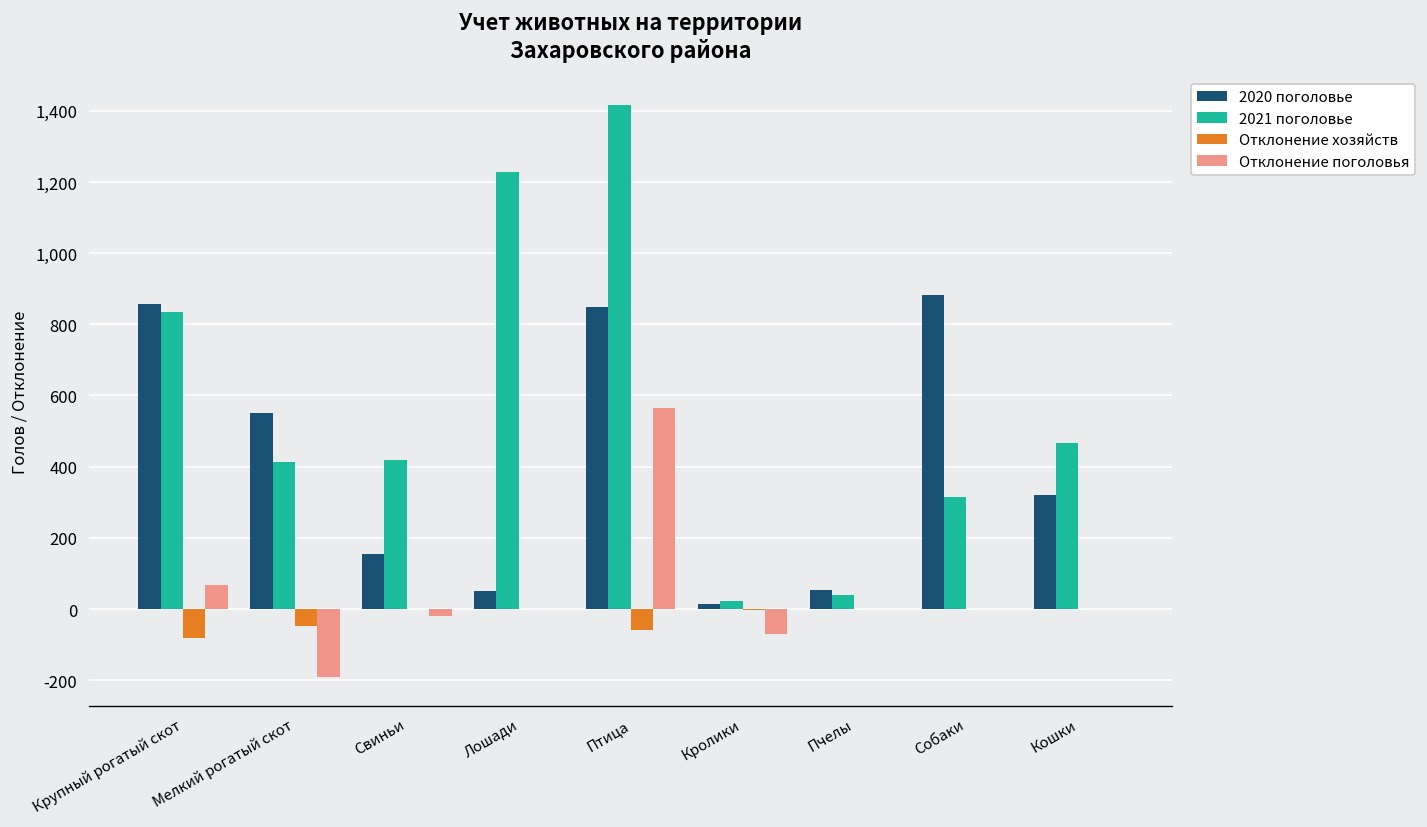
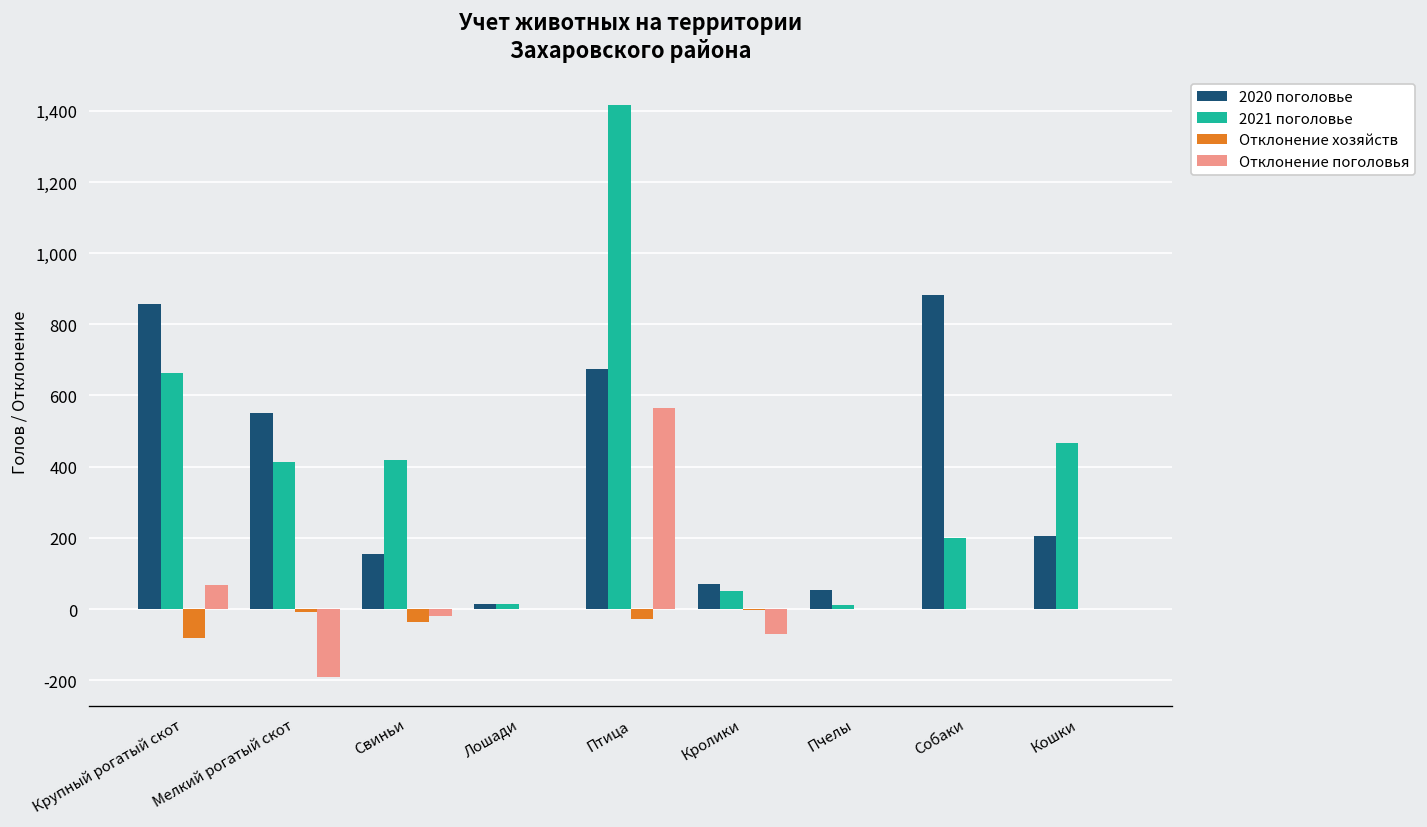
2021 поголовье, Крупный рогатый скот: 830 -> 660
Отклонение хозяйств, Мелкий рогатый скот: -50 -> -10
Отклонение хозяйств, Свиньи: 0 -> -40
2020 поголовье, Лошади: 50 -> 10
2021 поголовье, Лошади: 1,230 -> 10
2020 поголовье, Птица: 850 -> 670
Отклонение хозяйств, Птица: -60 -> -30
2020 поголовье, Кролики: 20 -> 70
2021 поголовье, Кролики: 20 -> 50
2021 поголовье, Пчелы: 40 -> 10
2021 поголовье, Собаки: 320 -> 200
2020 поголовье, Кошки: 320 -> 210
